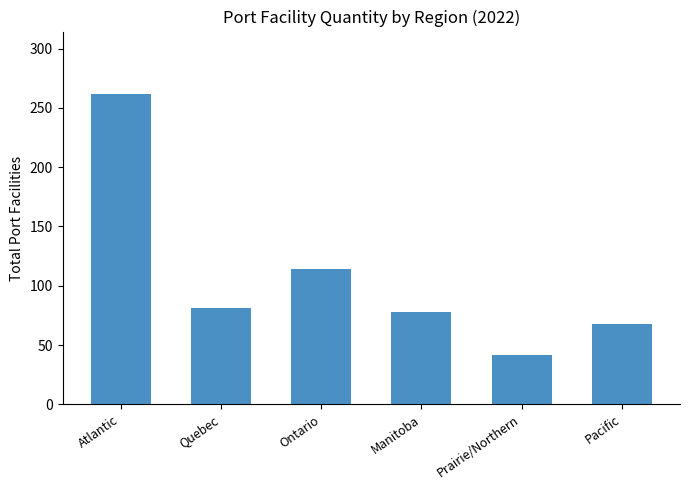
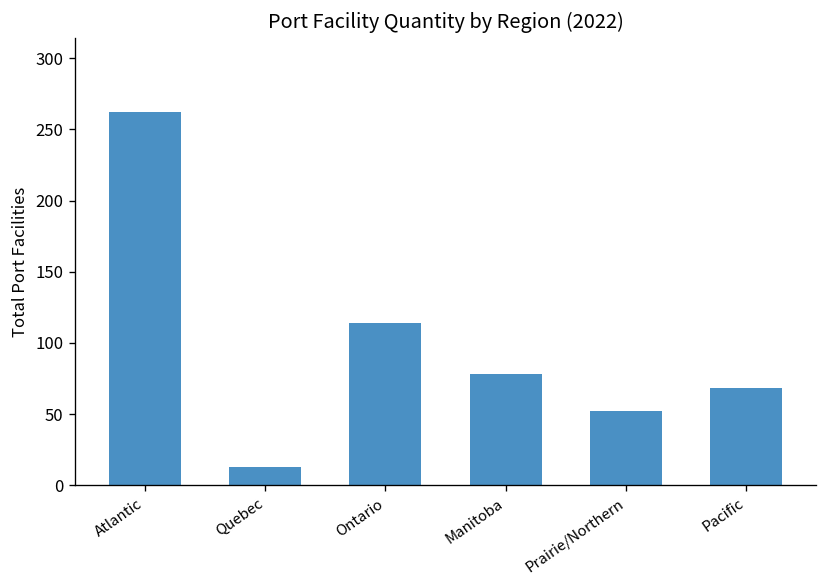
Quebec: 81 -> 13
Prairie/Northern: 42 -> 52
